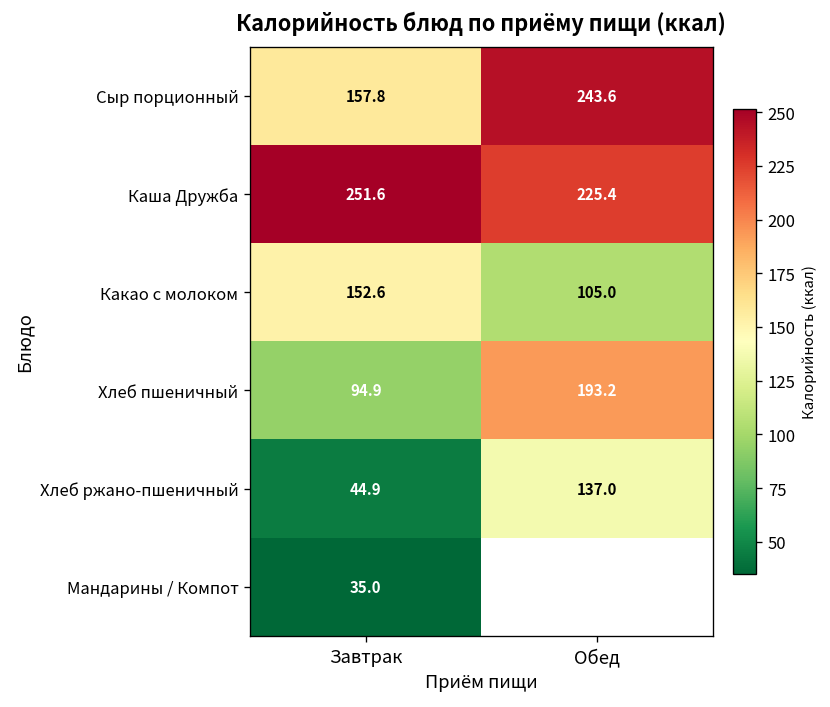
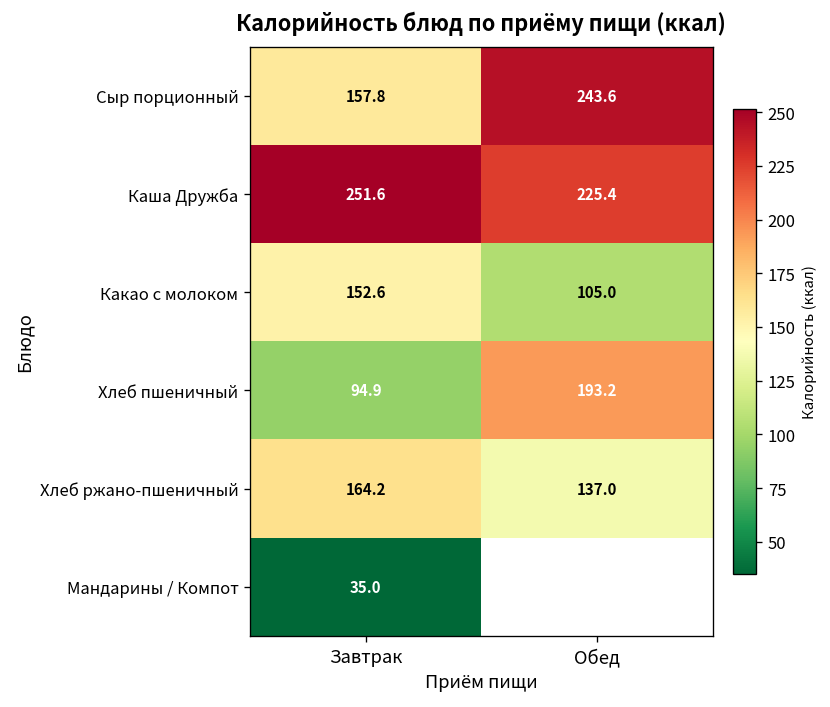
Хлеб ржано-пшеничный, Завтрак: 44.9 -> 164.2
